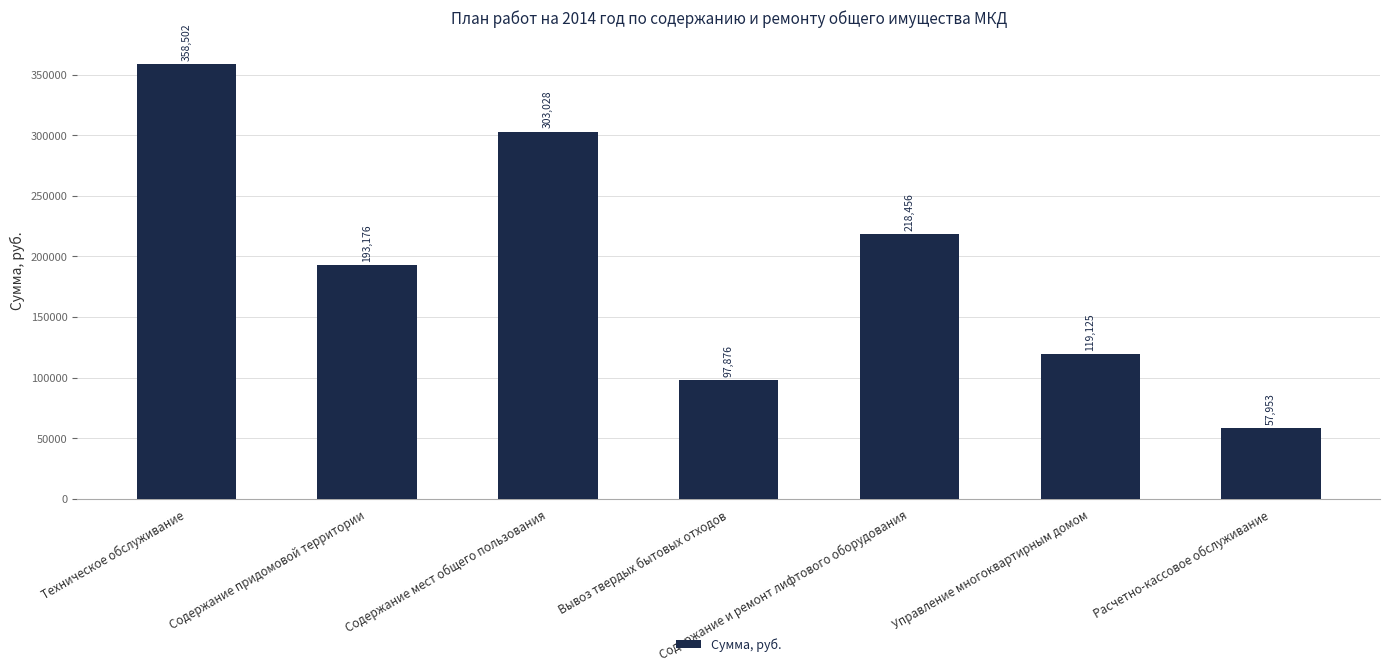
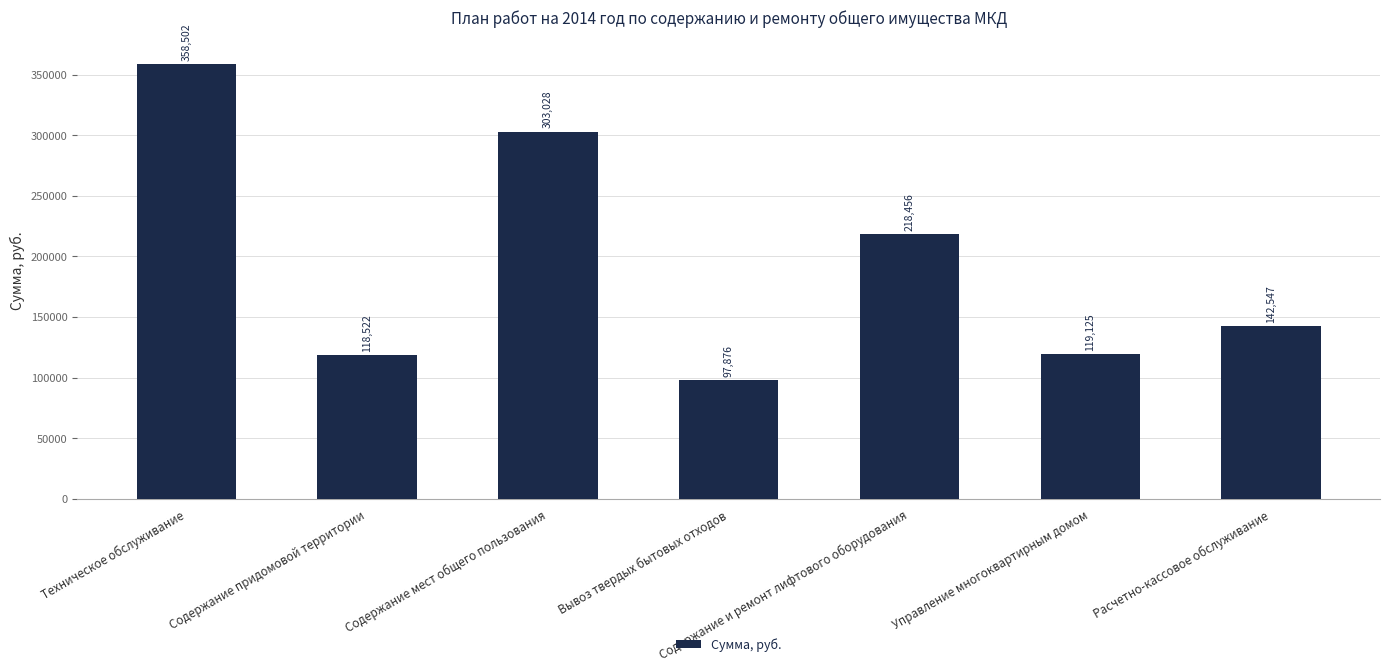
Содержание придомовой территории: 193,176 -> 118,522
Расчетно-кассовое обслуживание: 57,953 -> 142,547
